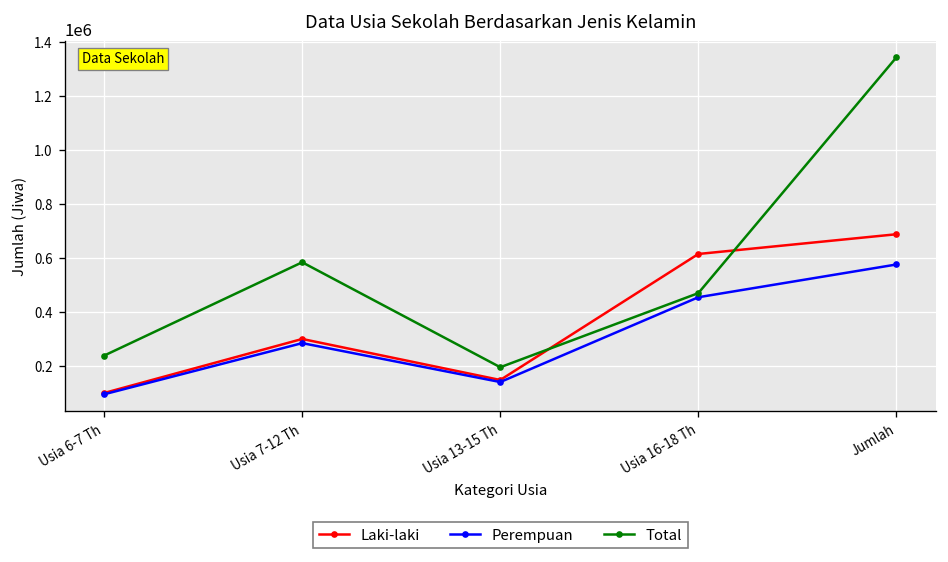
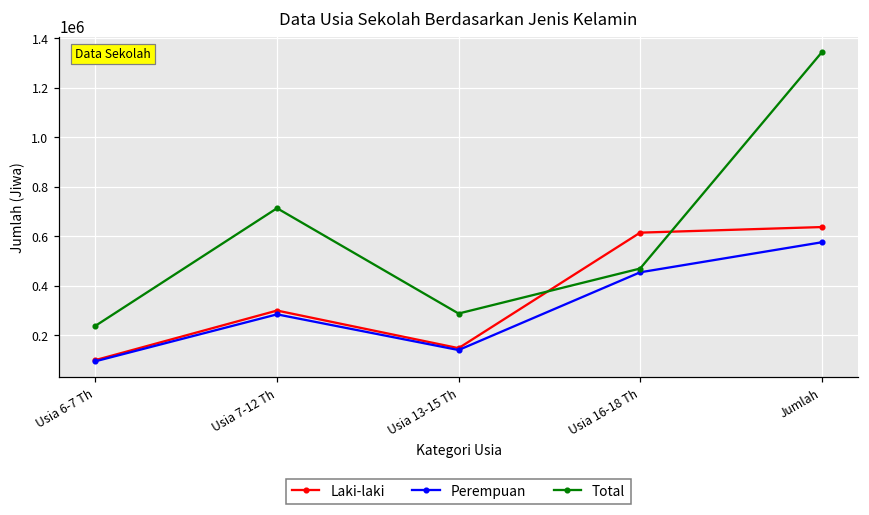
Total, Usia 7-12 Th: 580000 -> 710000
Total, Usia 13-15 Th: 190000 -> 290000
Laki-laki, Jumlah: 690000 -> 640000
